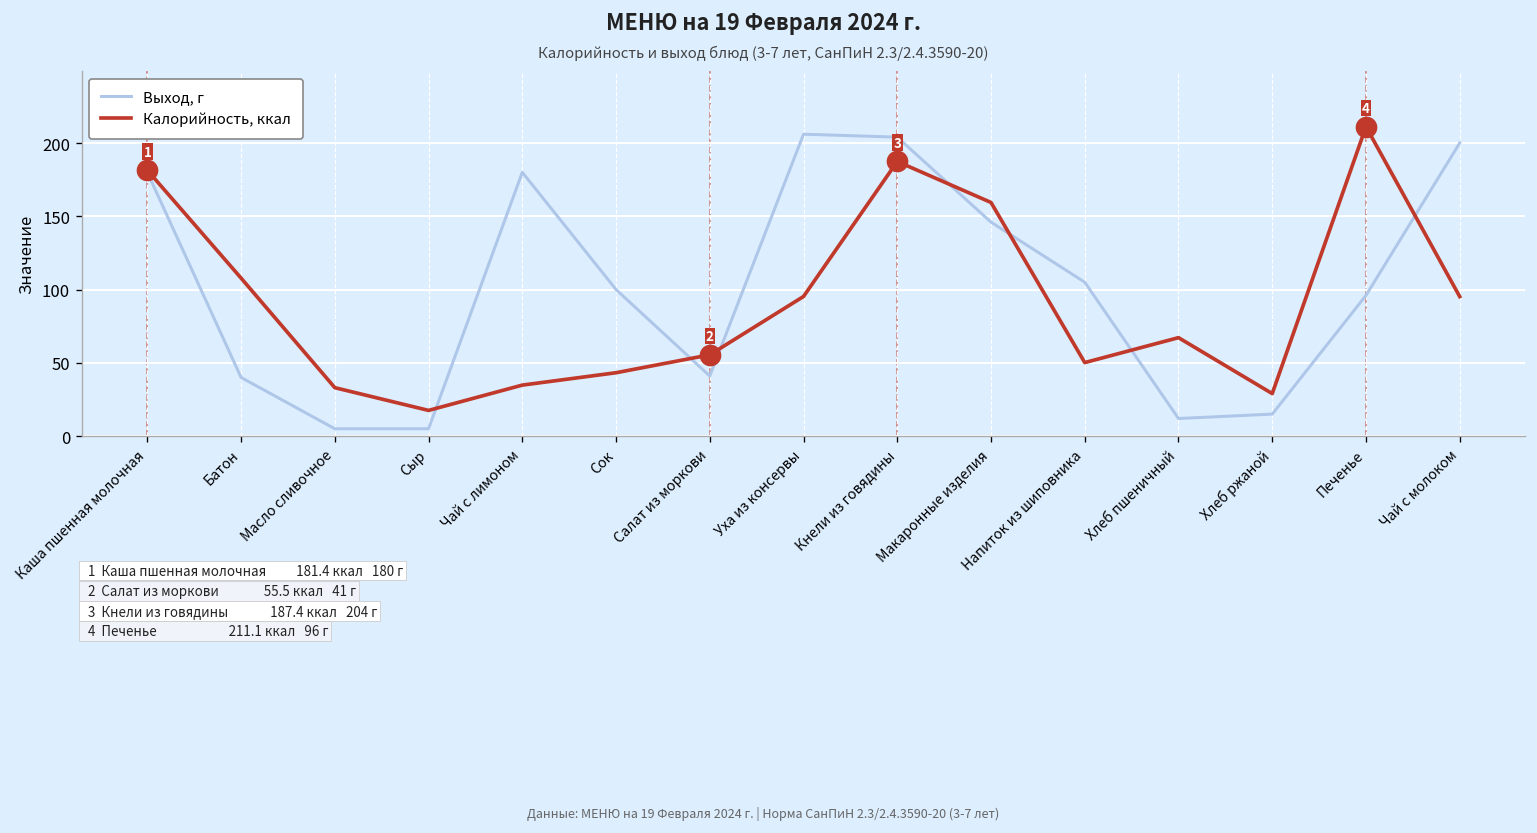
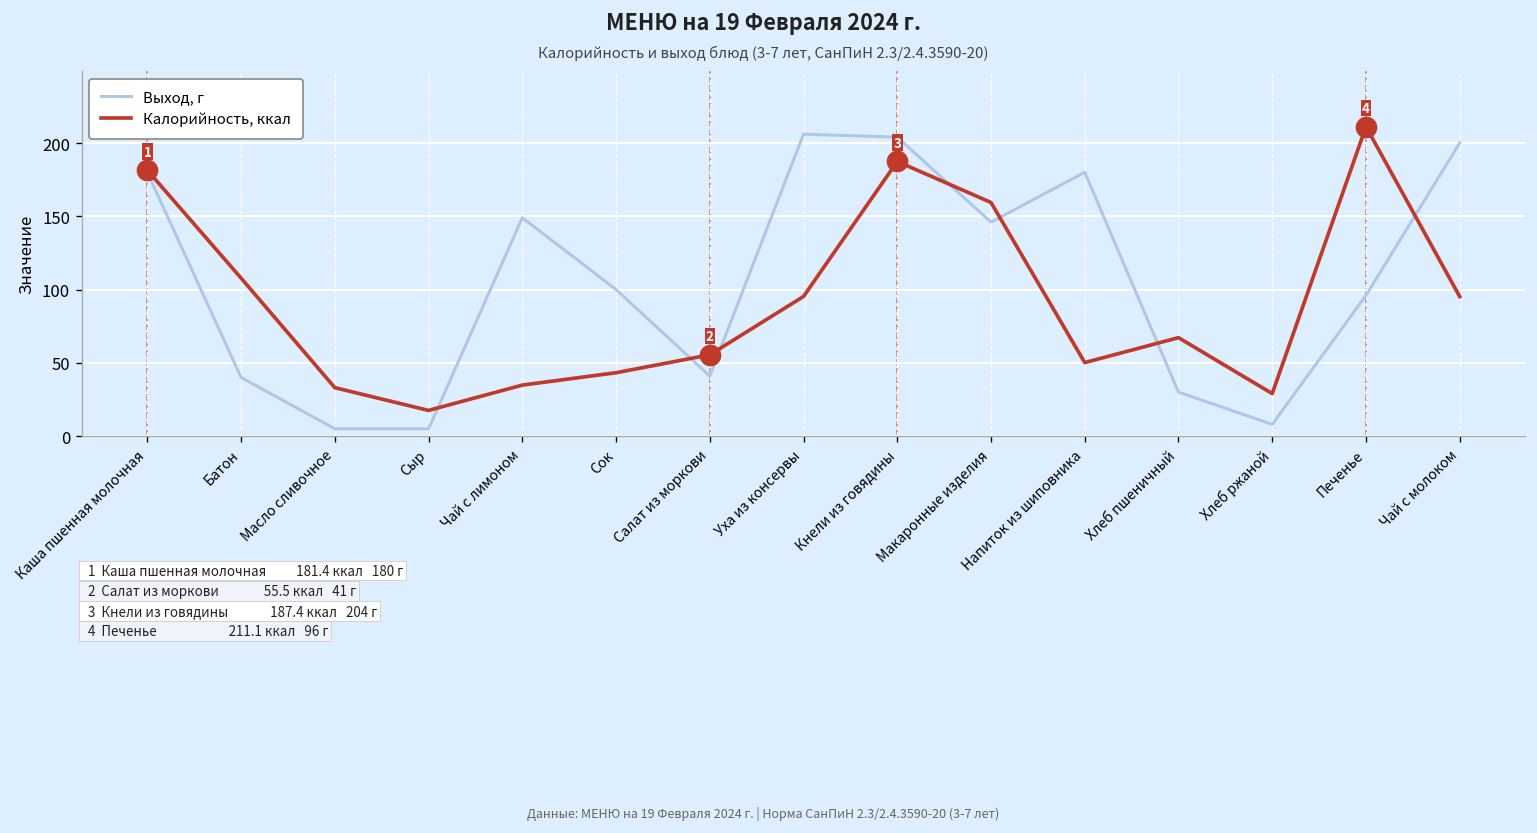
Выход, г, Чай с лимоном: 180 -> 149
Выход, г, Напиток из шиповника: 105 -> 180
Выход, г, Хлеб пшеничный: 12 -> 30
Выход, г, Хлеб ржаной: 15 -> 8
